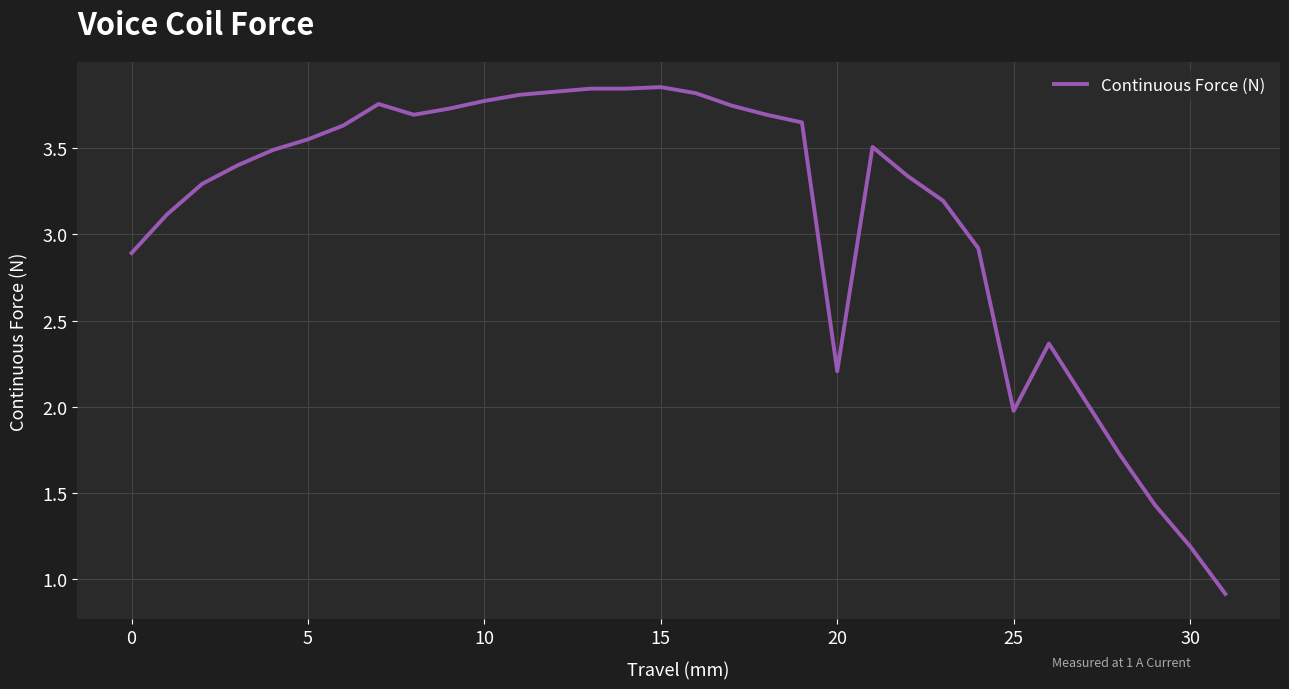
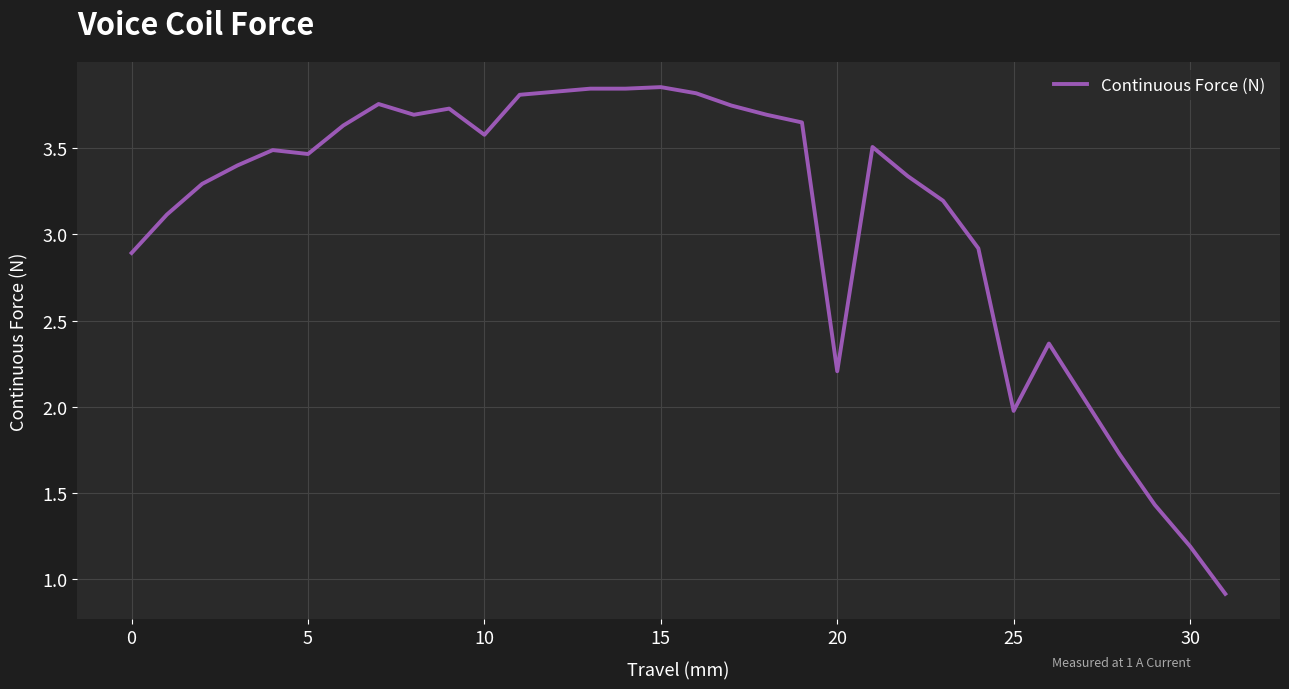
5: 3.55 -> 3.46
10: 3.77 -> 3.58
